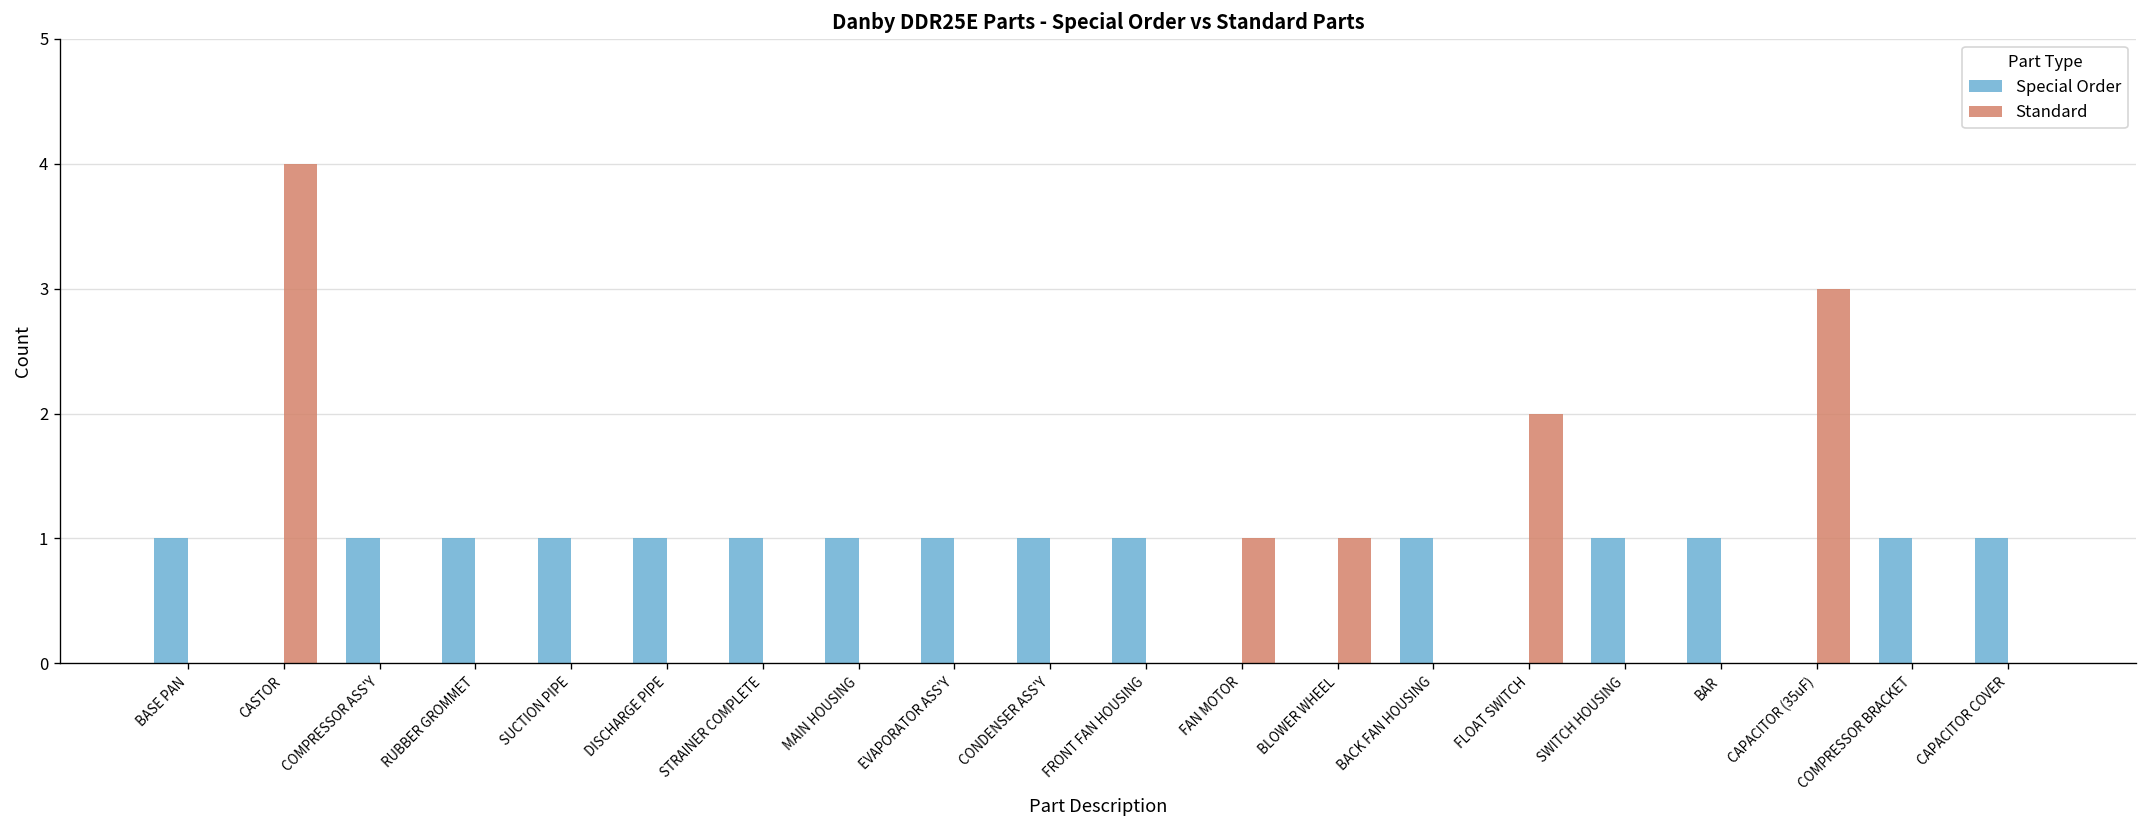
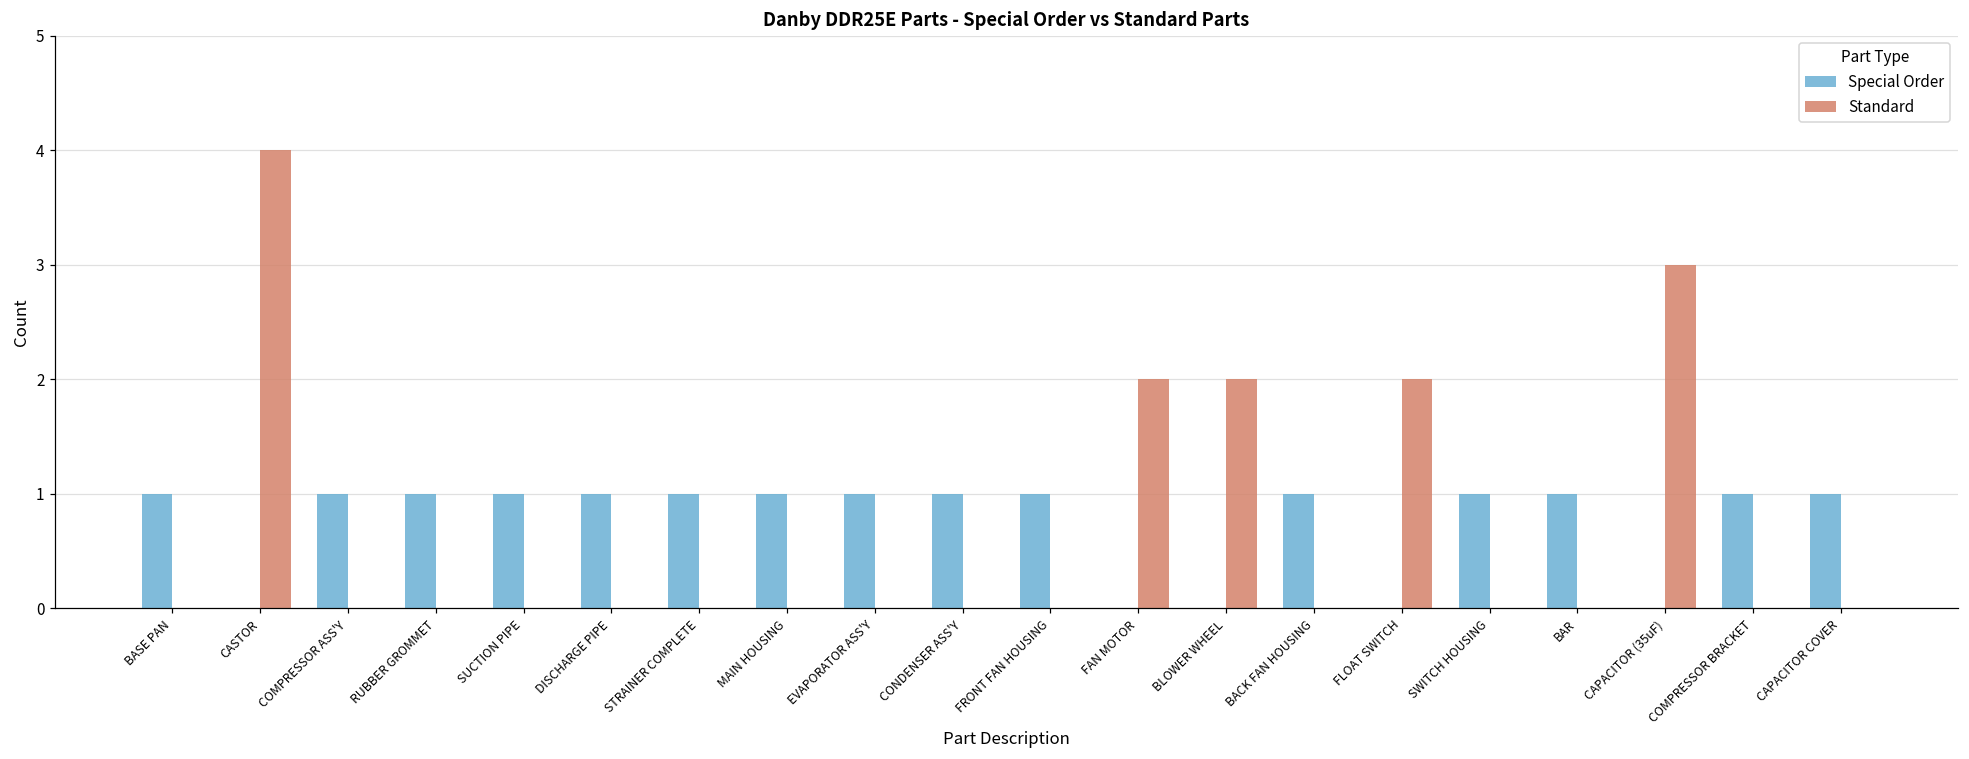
Standard, FAN MOTOR: 1 -> 2
Standard, BLOWER WHEEL: 1 -> 2
